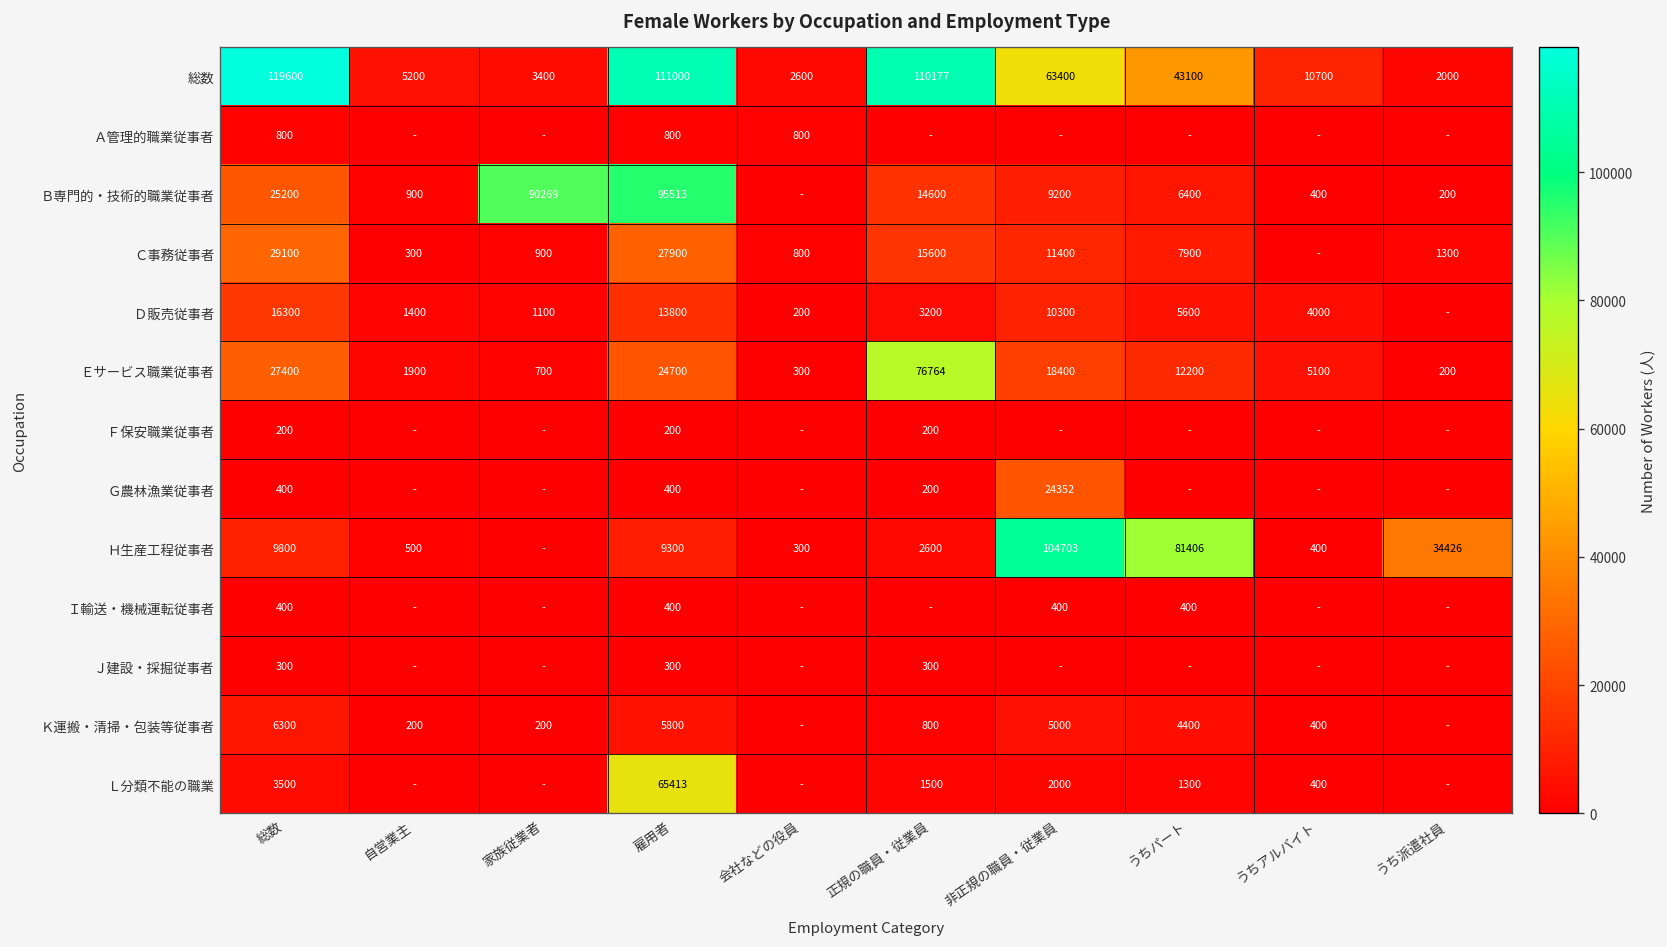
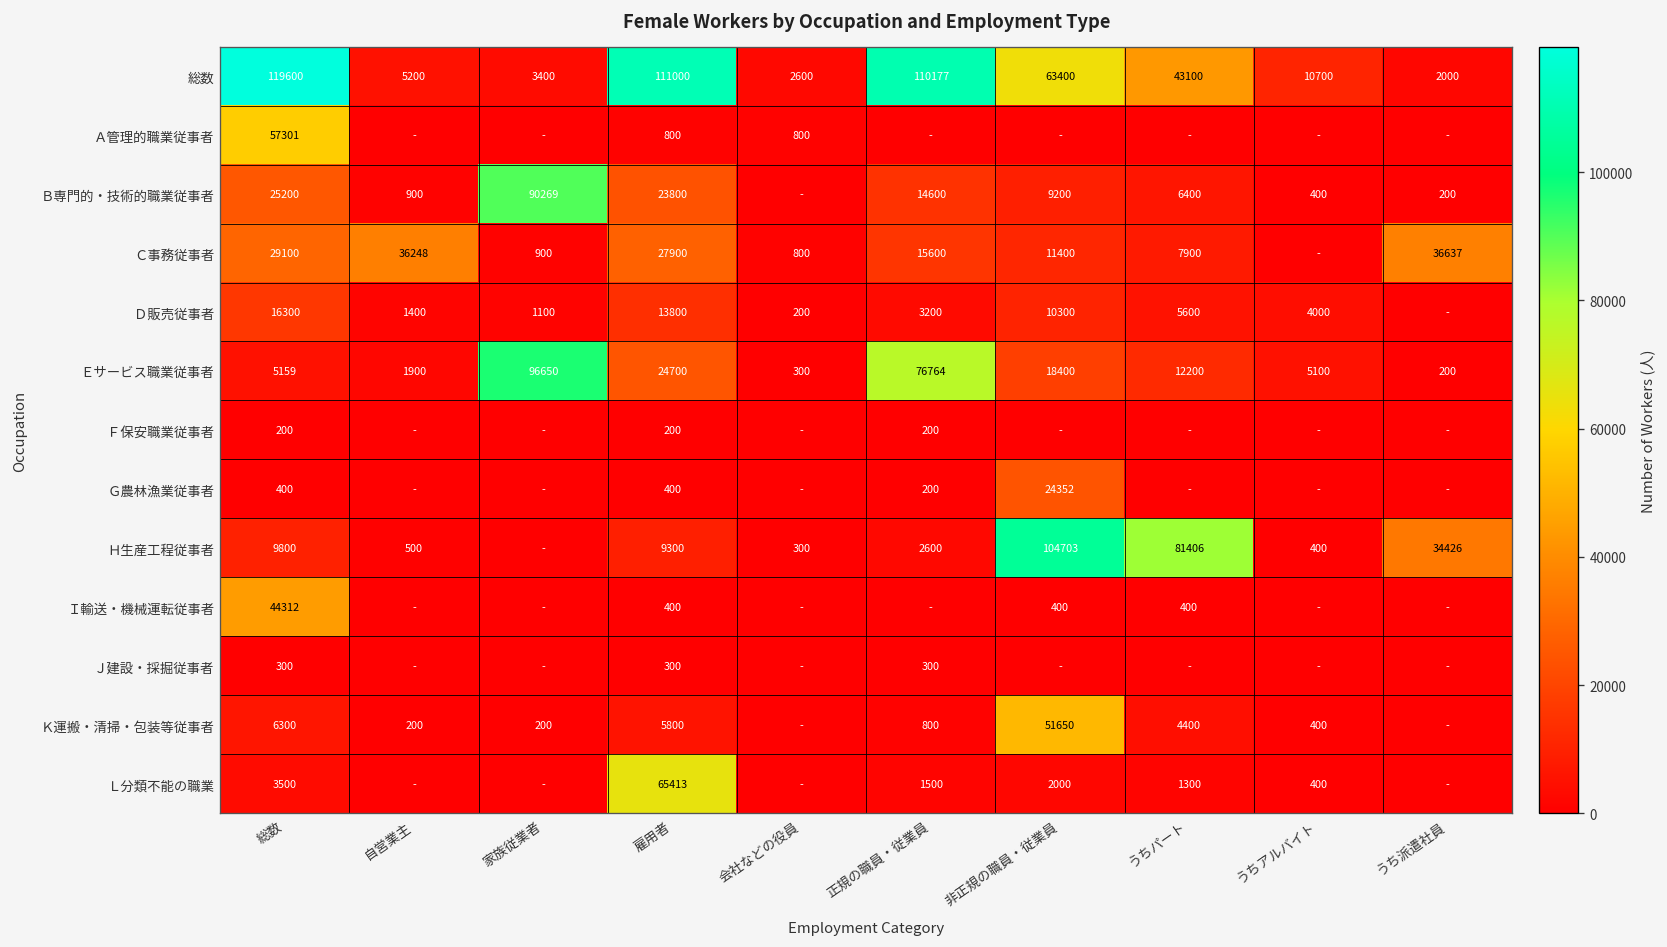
Ａ管理的職業従事者, 総数: 800 -> 57301
Ｂ専門的・技術的職業従事者, 雇用者: 95513 -> 23800
Ｃ事務従事者, 自営業主: 300 -> 36248
Ｃ事務従事者, うち派遣社員: 1300 -> 36637
Ｅサービス職業従事者, 総数: 27400 -> 5159
Ｅサービス職業従事者, 家族従業者: 700 -> 96650
Ｉ輸送・機械運転従事者, 総数: 400 -> 44312
Ｋ運搬・清掃・包装等従事者, 非正規の職員・従業員: 5000 -> 51650
